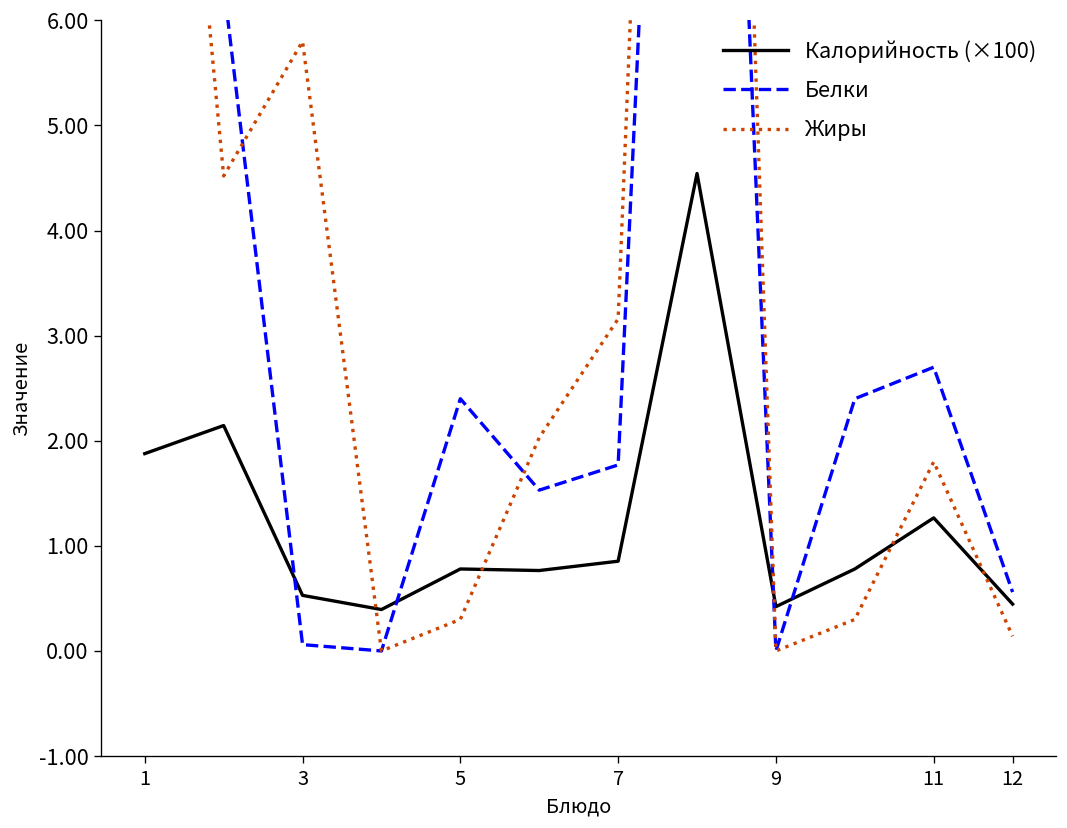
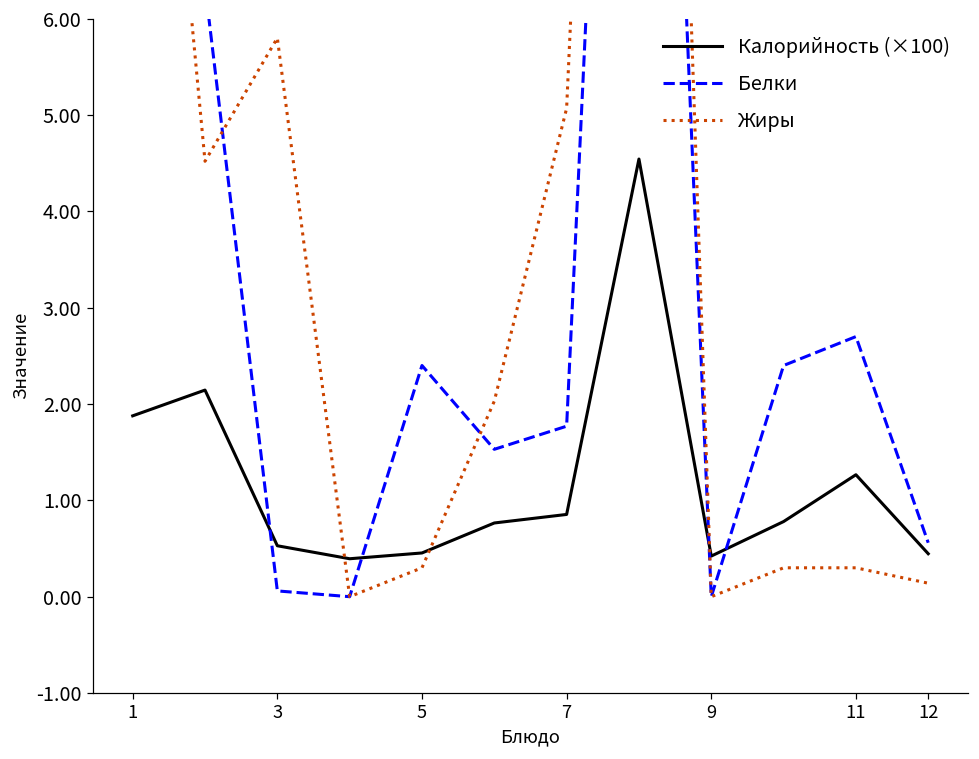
Калорийность (×100), 5: 0.8 -> 0.5
Жиры, 7: 3.2 -> 5.1
Жиры, 11: 1.8 -> 0.3
